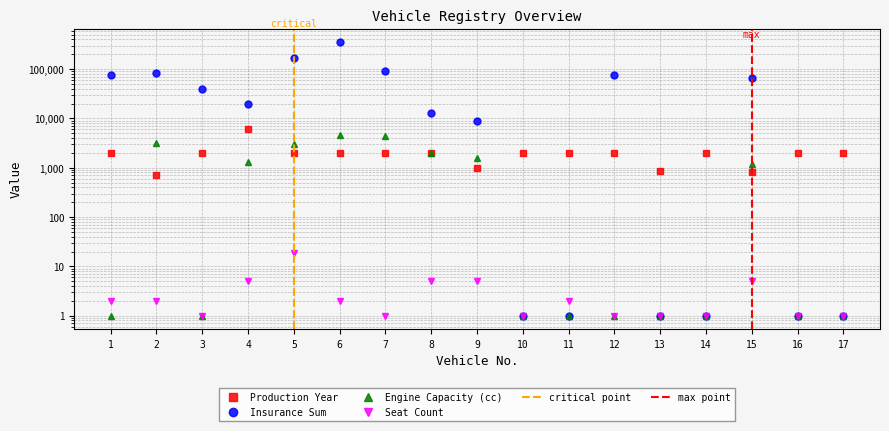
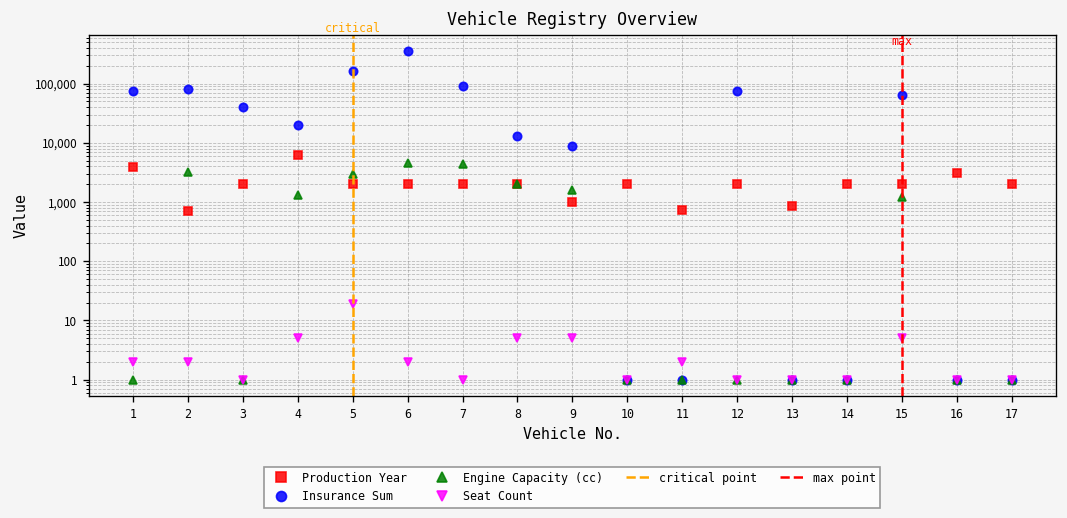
Production Year, 1: 2,000 -> 4,000
Production Year, 11: 2,000 -> 700
Production Year, 15: 800 -> 2,000
Production Year, 16: 2,000 -> 3,000
